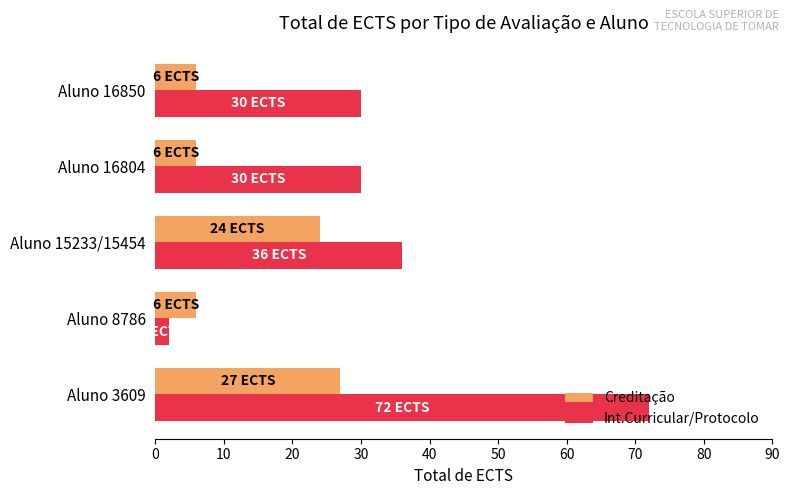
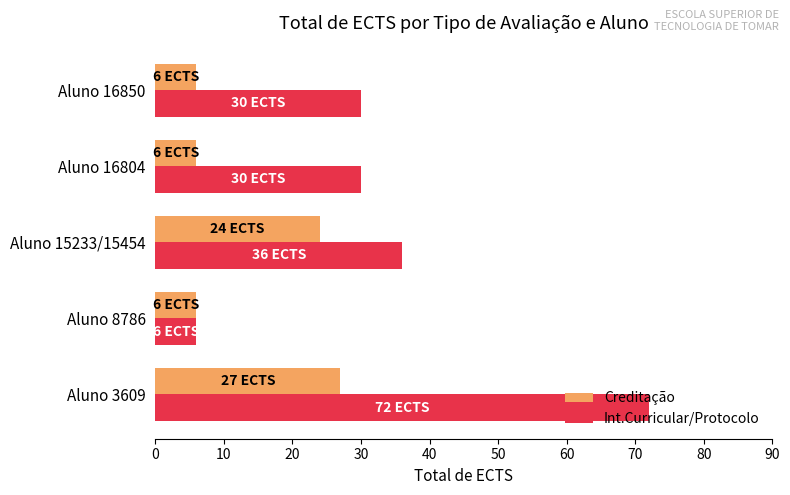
Int.Curricular/Protocolo, Aluno 8786: 2 -> 6
